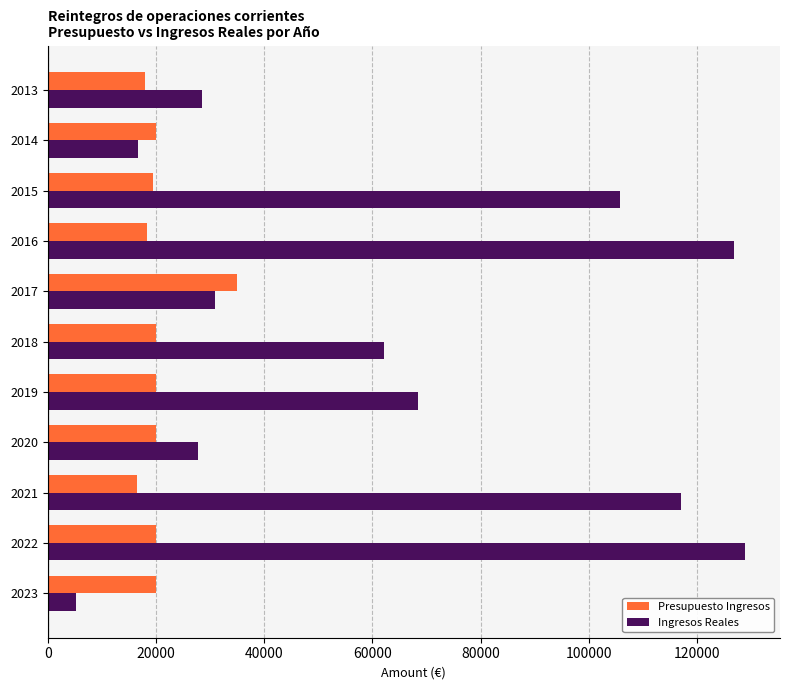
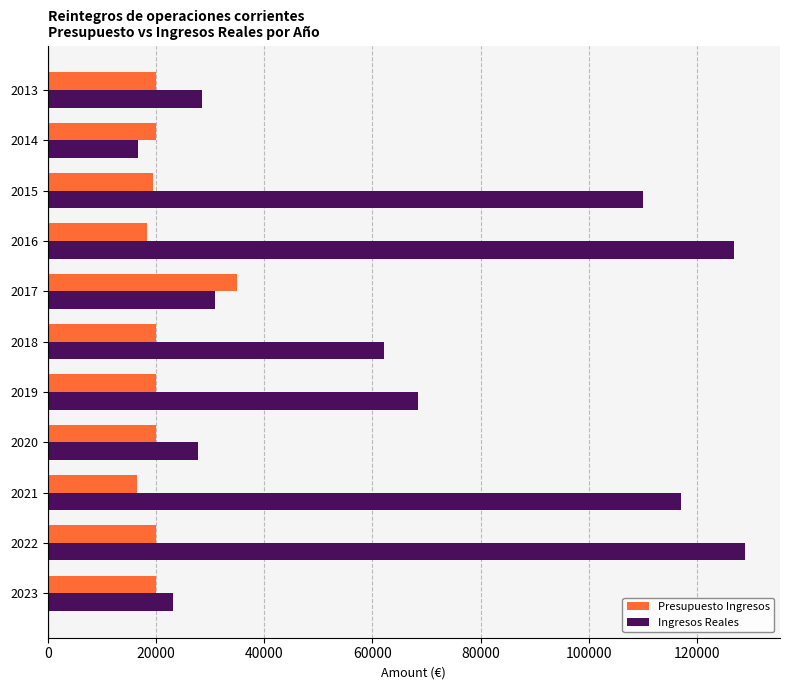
Presupuesto Ingresos, 2013: 18000 -> 20000
Ingresos Reales, 2015: 106000 -> 110000
Ingresos Reales, 2023: 5000 -> 23000
